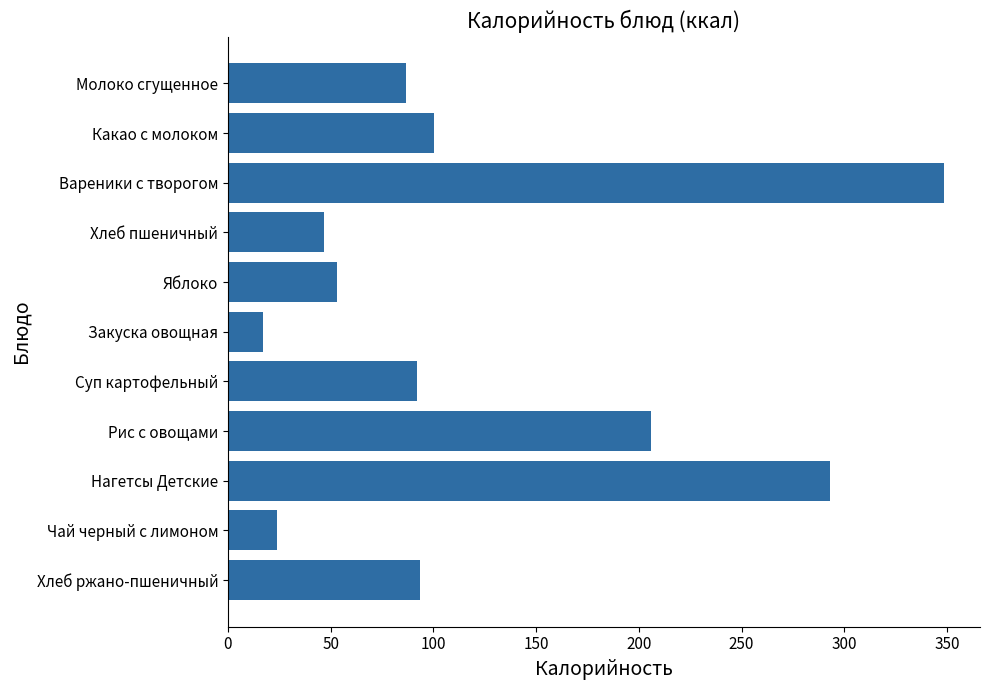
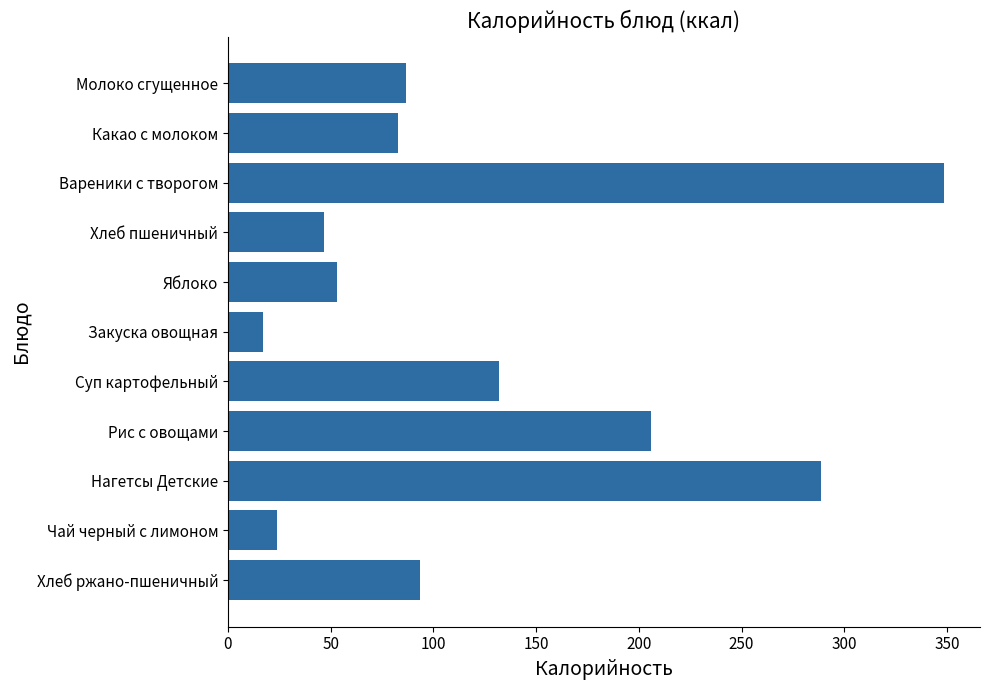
Какао с молоком: 100 -> 83
Суп картофельный: 92 -> 132
Нагетсы Детские: 293 -> 289
